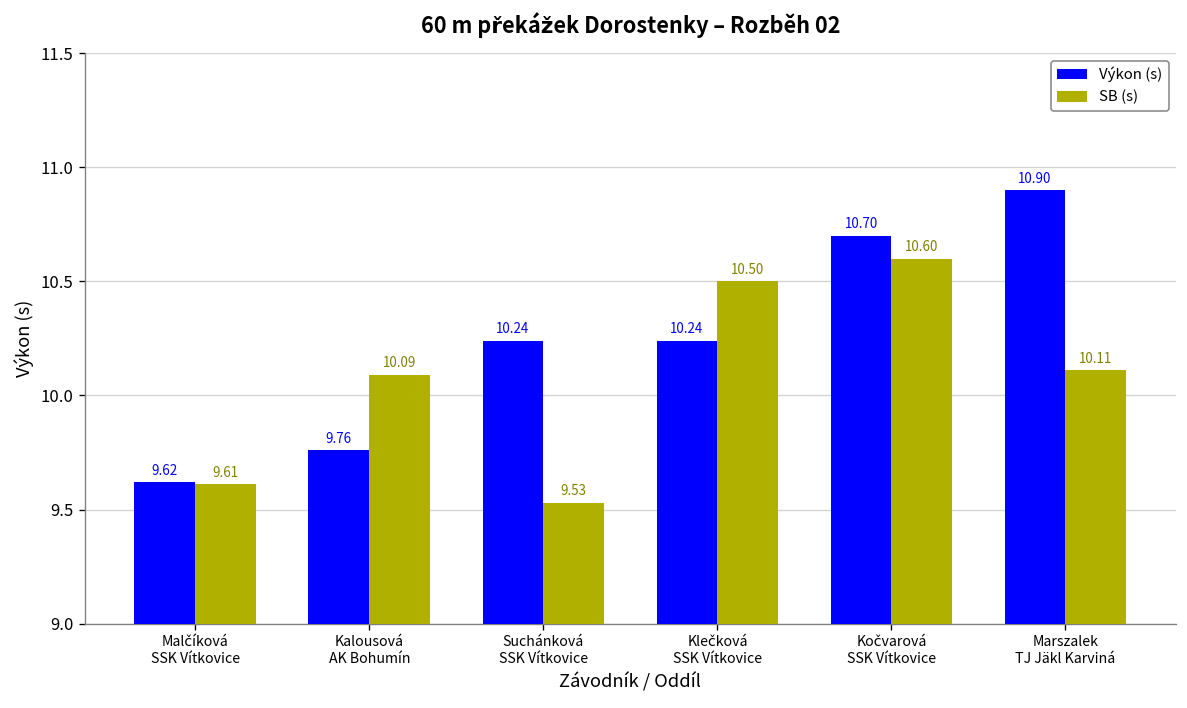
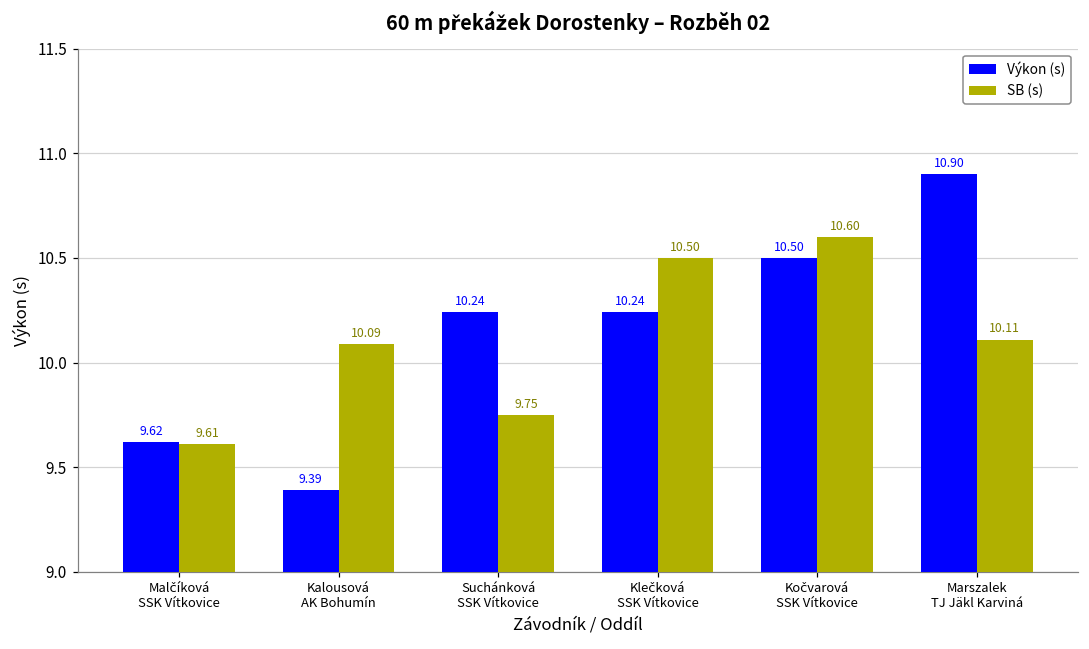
Výkon (s), Kalousová AK Bohumín: 9.76 -> 9.39
SB (s), Suchánková SSK Vítkovice: 9.53 -> 9.75
Výkon (s), Kočvarová SSK Vítkovice: 10.70 -> 10.50
